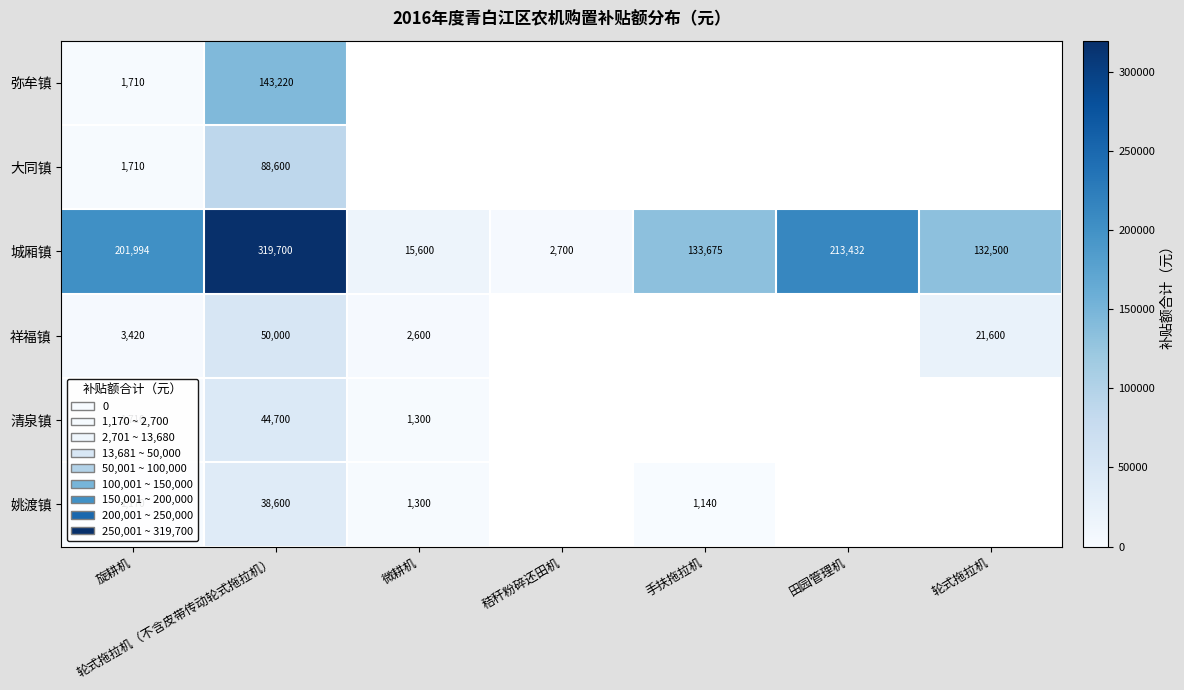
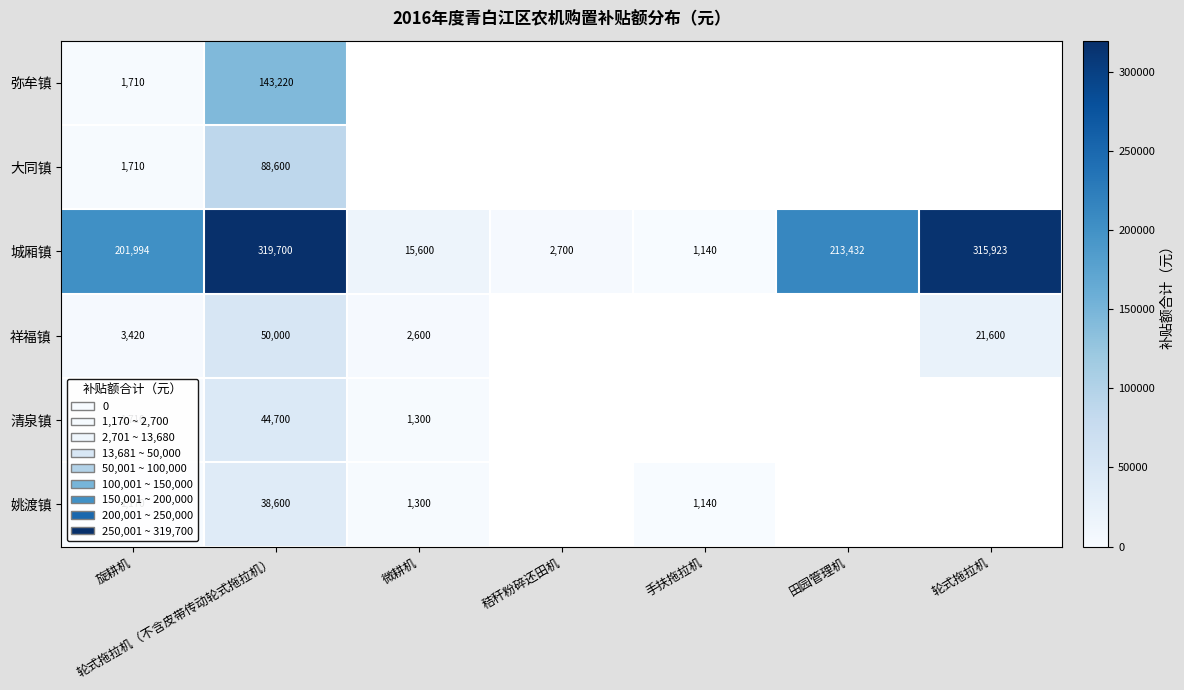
城厢镇, 手扶拖拉机: 133,675 -> 1,140
城厢镇, 轮式拖拉机: 132,500 -> 315,923
